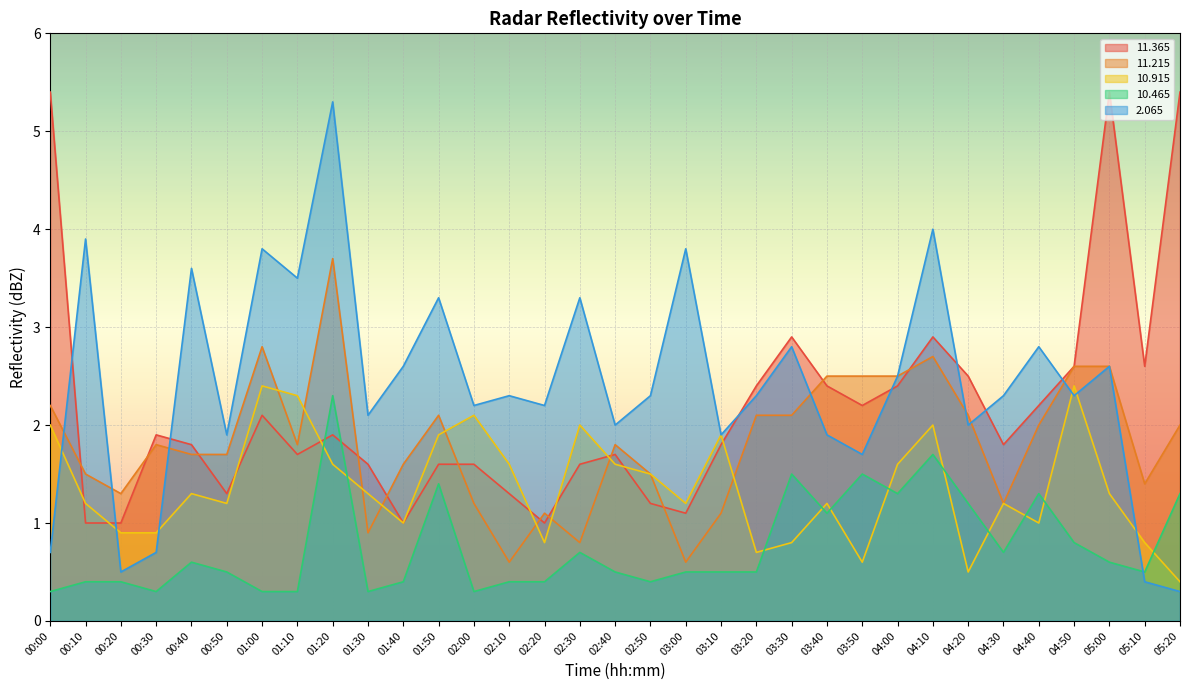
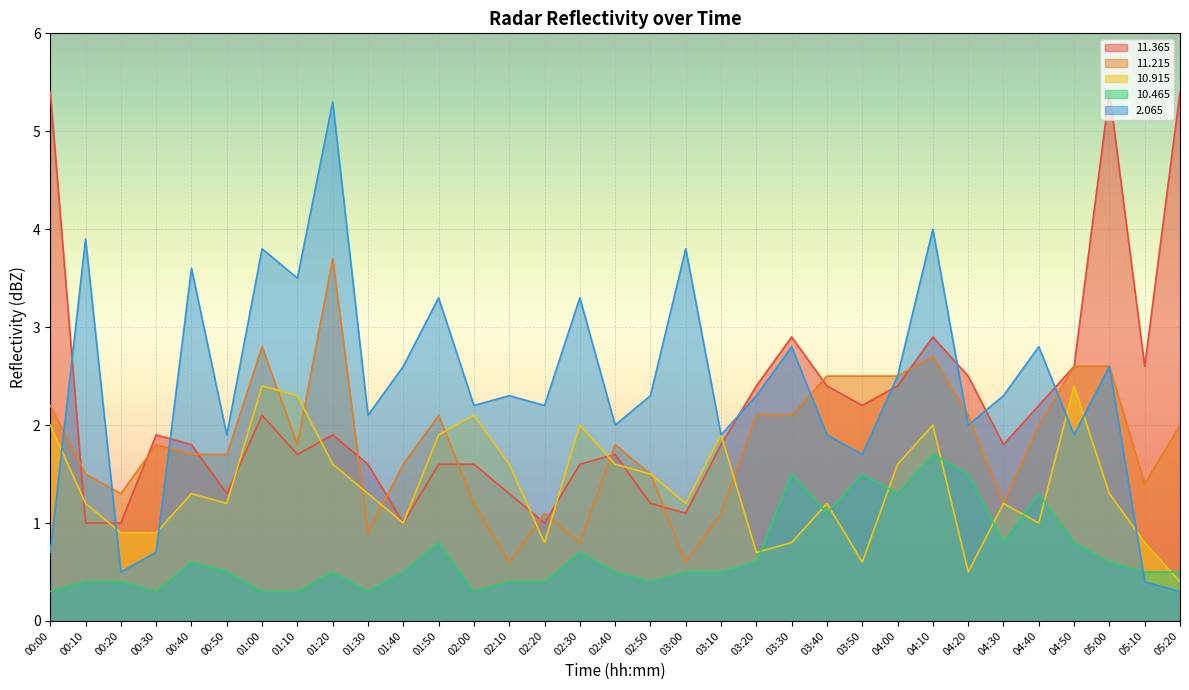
10.465, 01:20: 2.3 -> 0.5
10.465, 01:40: 0.4 -> 0.5
10.465, 01:50: 1.4 -> 0.8
10.465, 03:20: 0.5 -> 0.6
10.465, 04:20: 1.2 -> 1.5
10.465, 04:30: 0.7 -> 0.8
2.065, 04:50: 2.3 -> 1.9
10.465, 05:20: 1.3 -> 0.5
